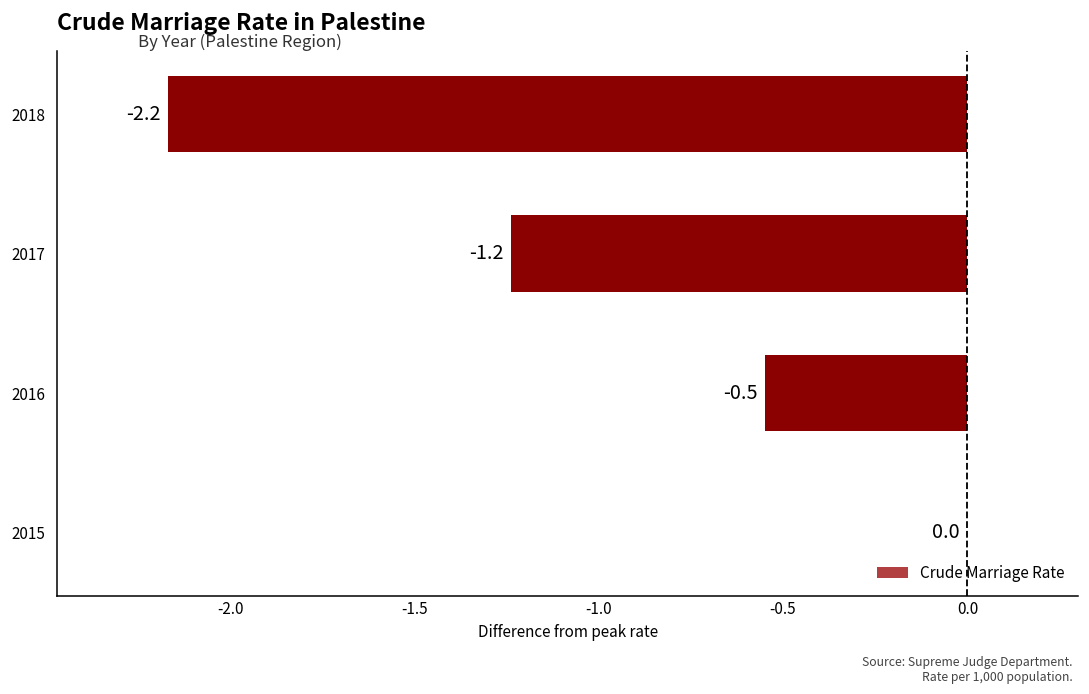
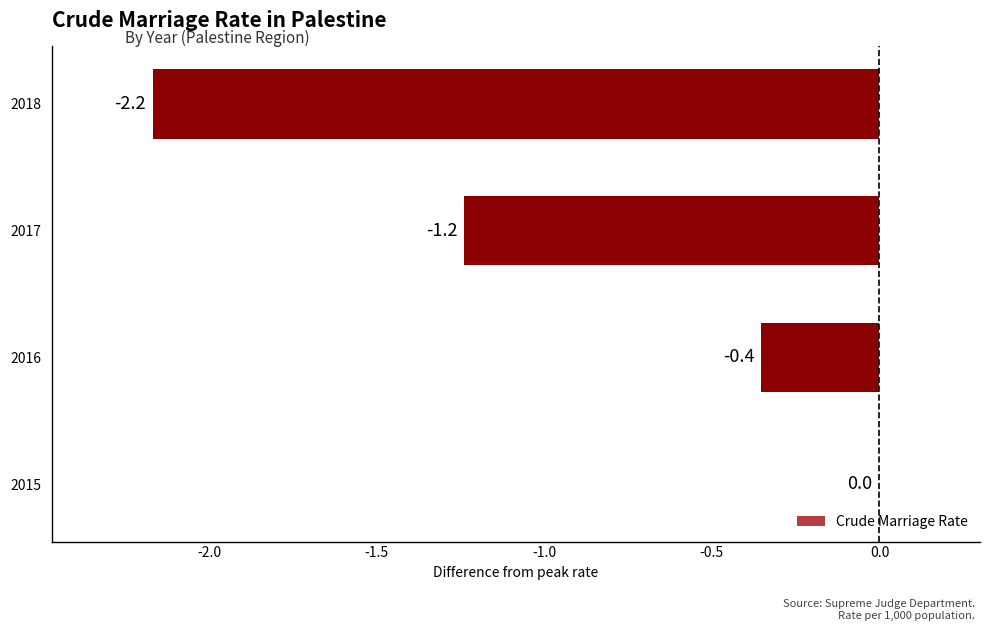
2016: -0.5 -> -0.4
